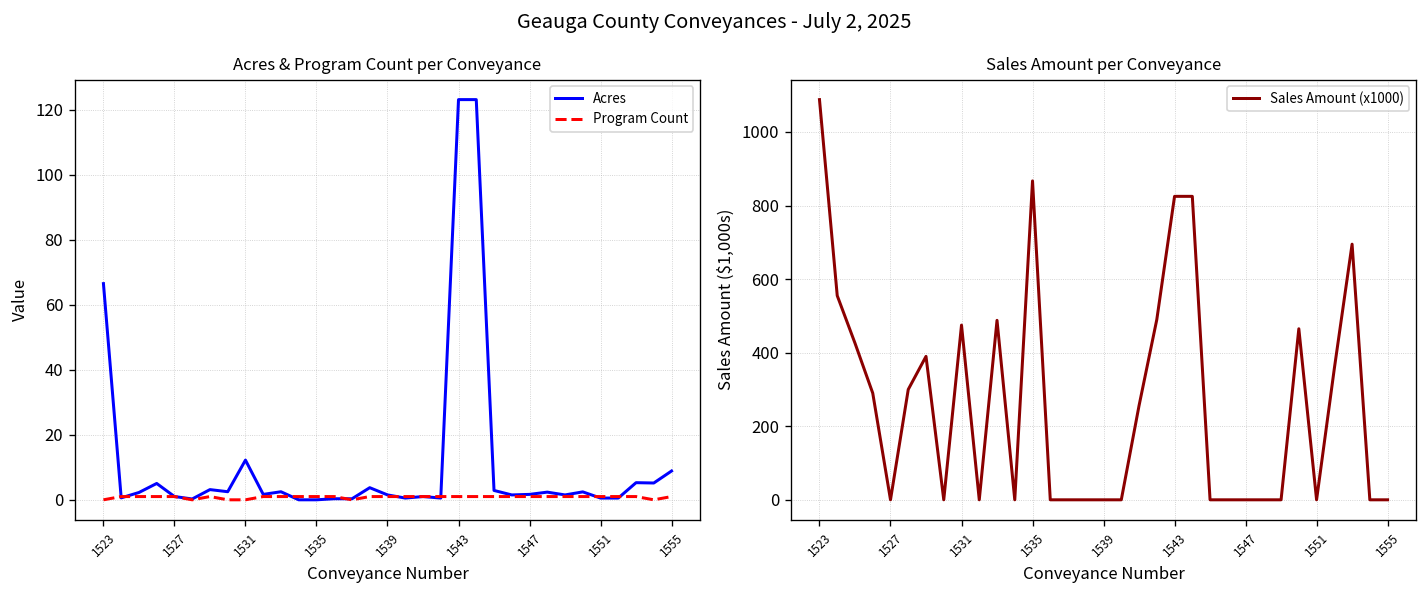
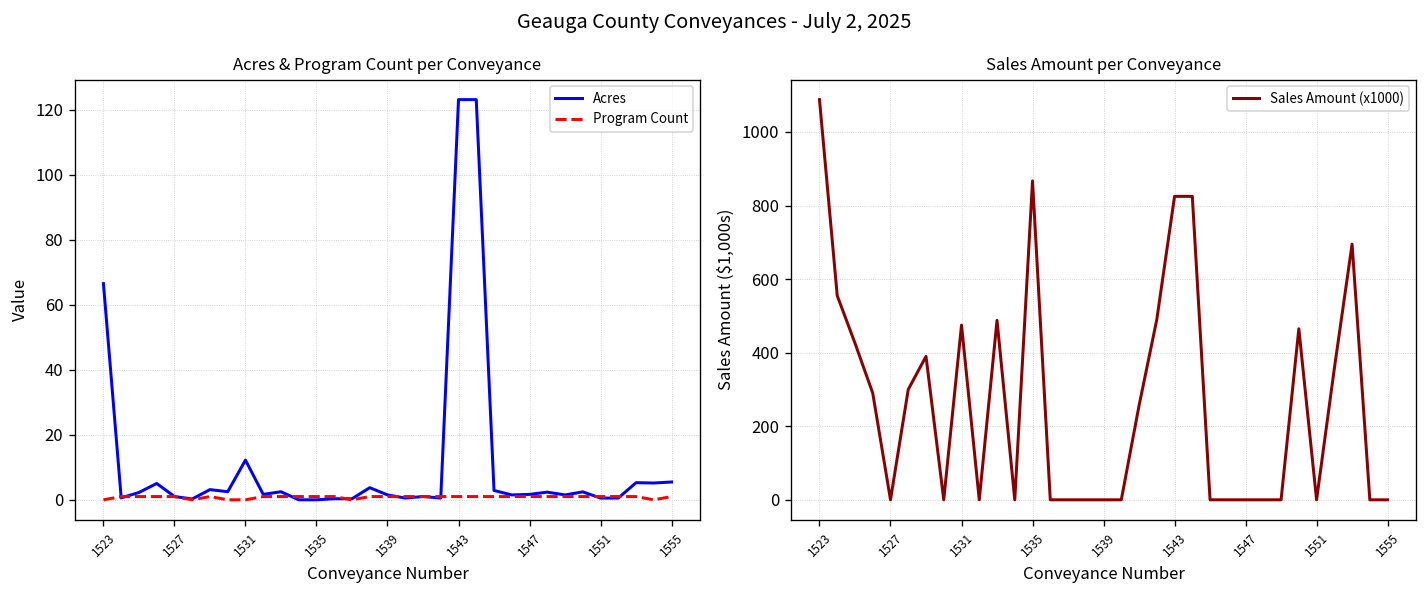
Acres & Program Count per Conveyance, Acres, 1555: 9 -> 5
